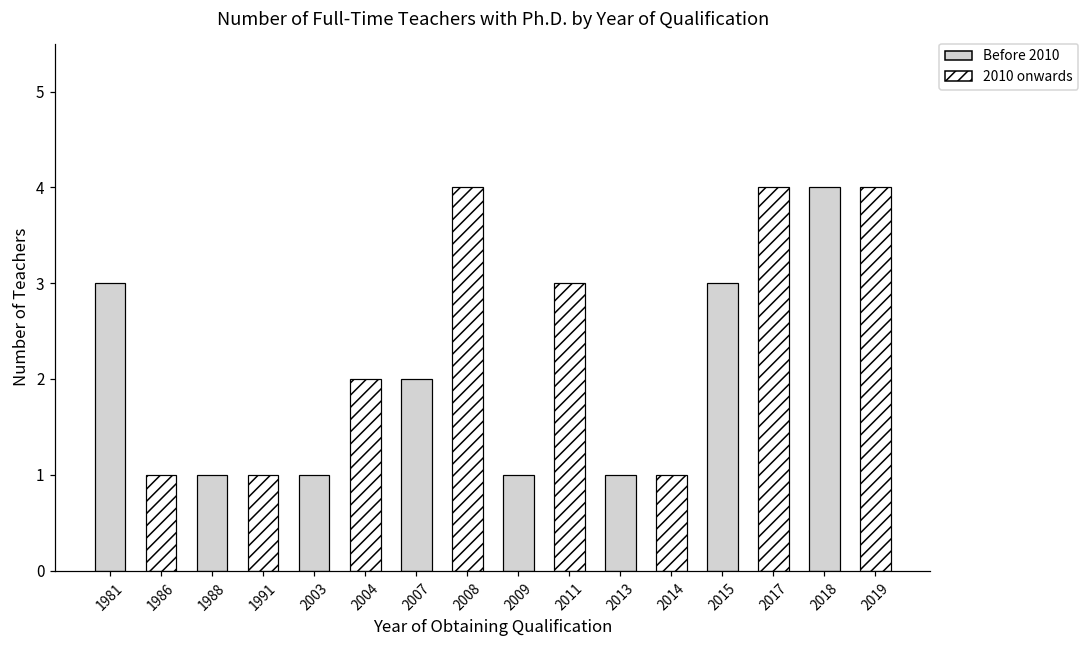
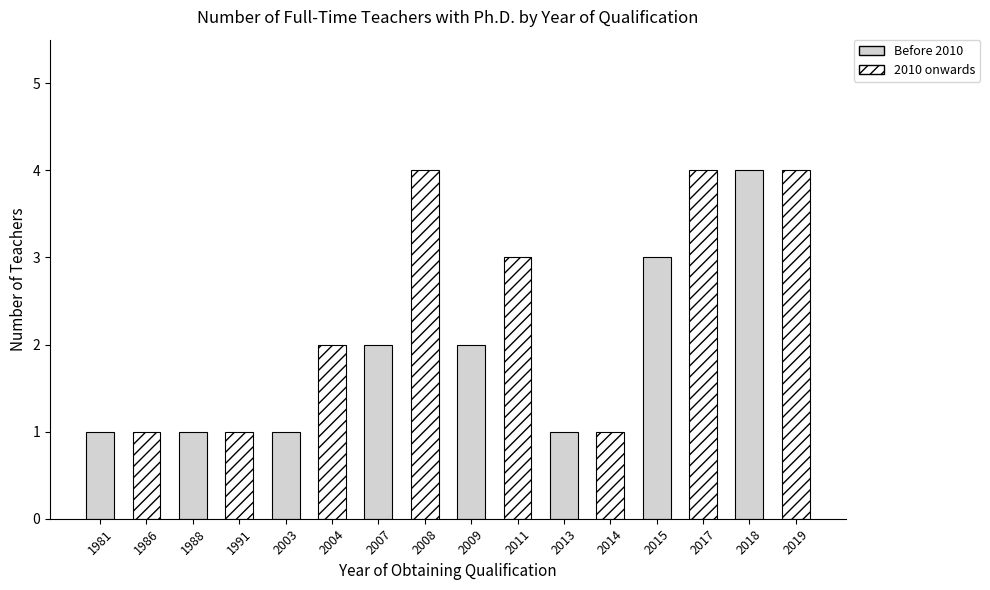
1981: 3 -> 1
2009: 1 -> 2
